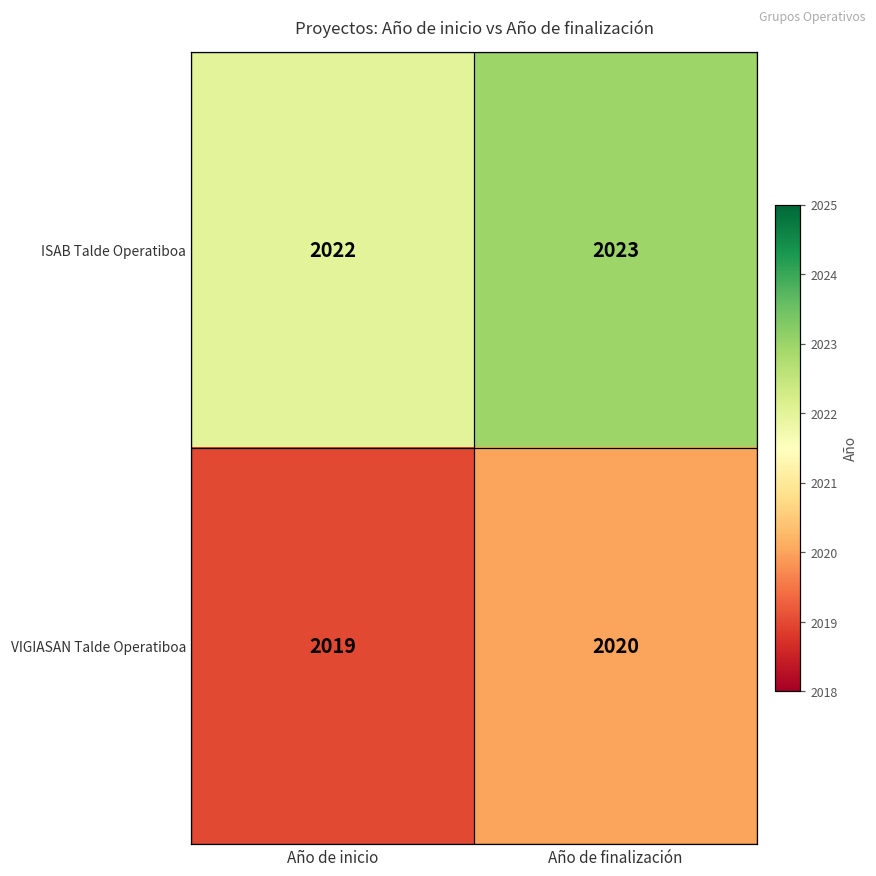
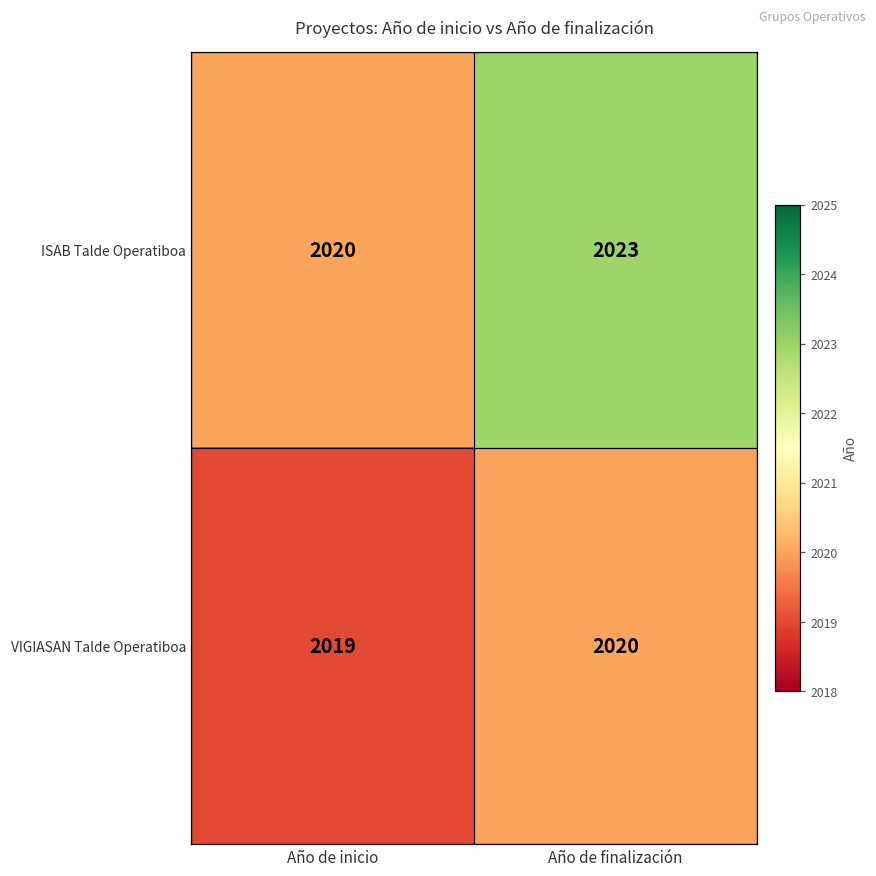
ISAB Talde Operatiboa, Año de inicio: 2022 -> 2020
